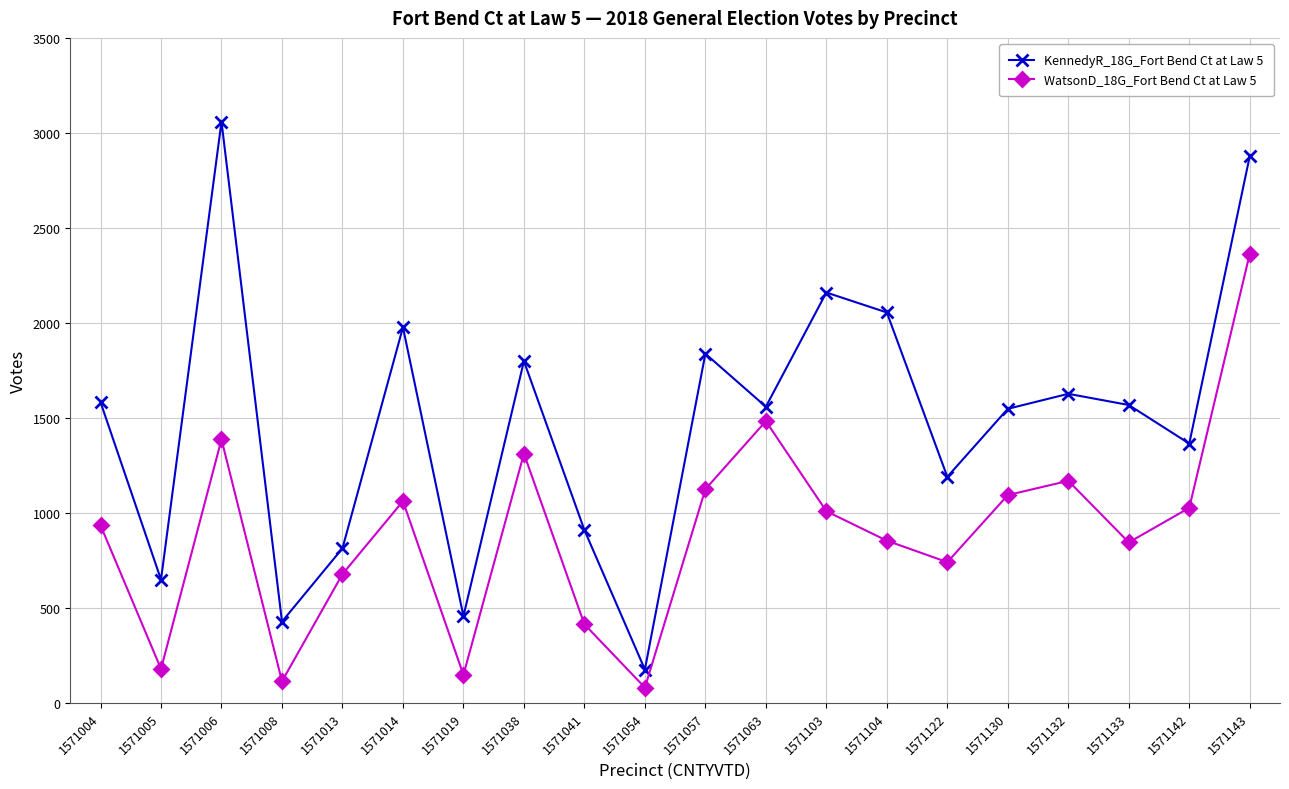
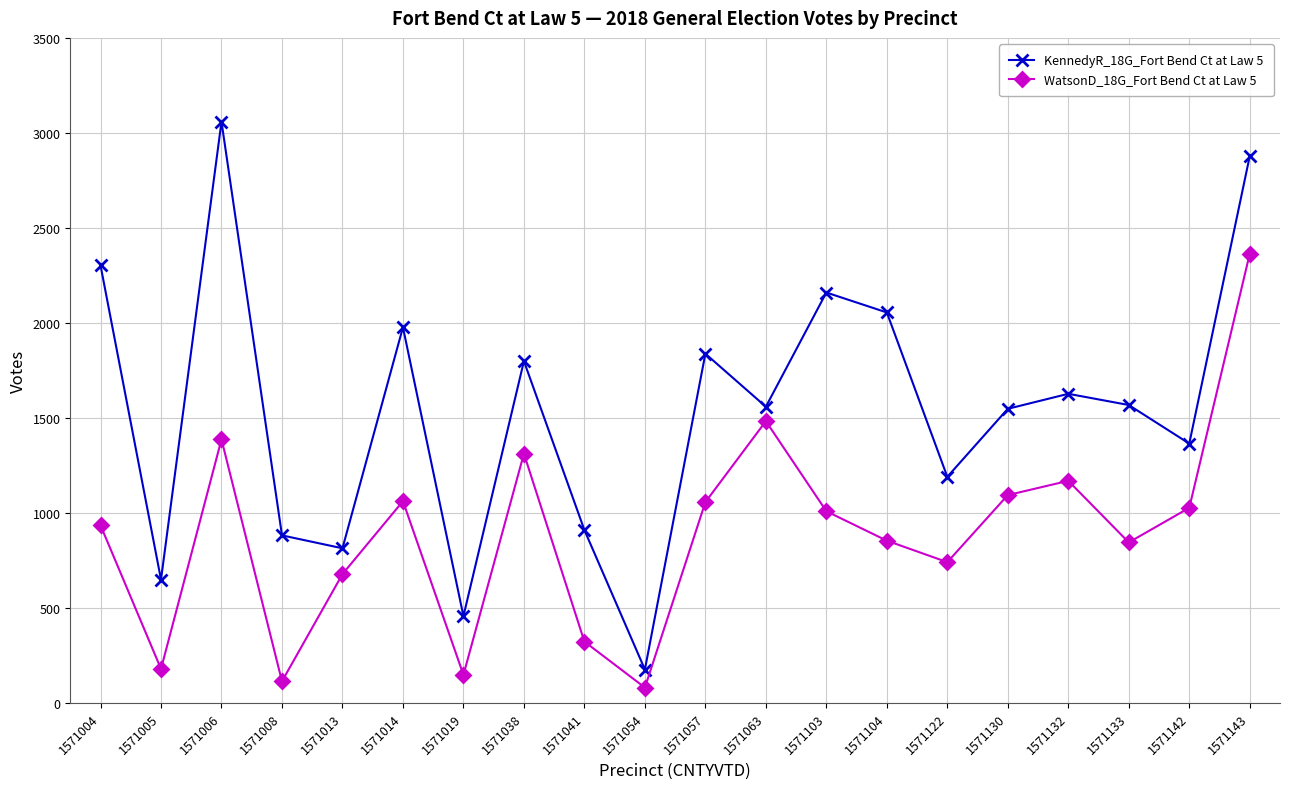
KennedyR_18G_Fort Bend Ct at Law 5, 1571004: 1580 -> 2300
KennedyR_18G_Fort Bend Ct at Law 5, 1571008: 430 -> 880
WatsonD_18G_Fort Bend Ct at Law 5, 1571041: 410 -> 320
WatsonD_18G_Fort Bend Ct at Law 5, 1571057: 1130 -> 1060
